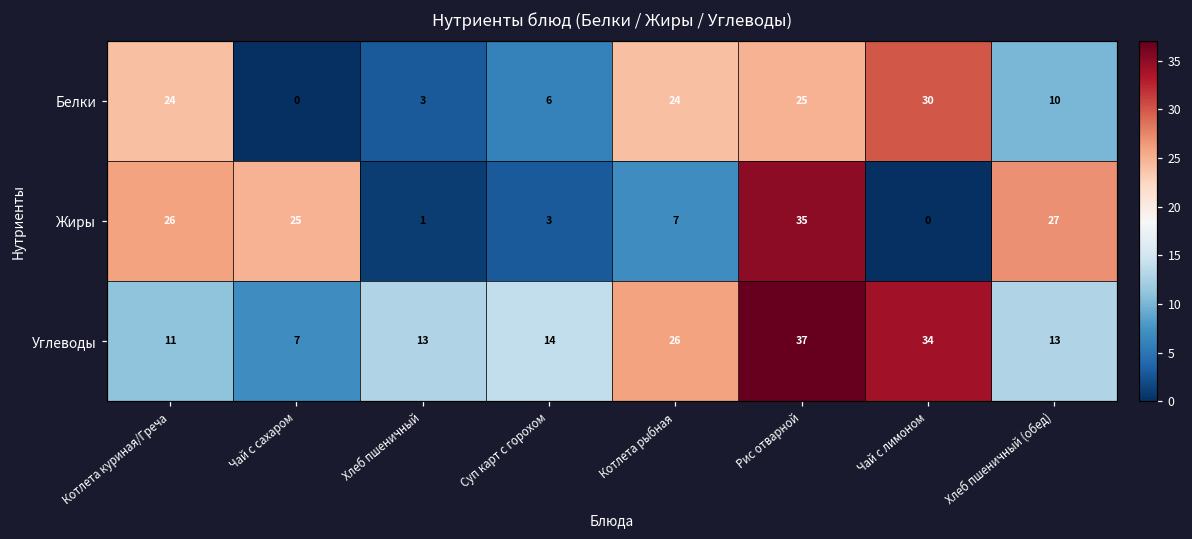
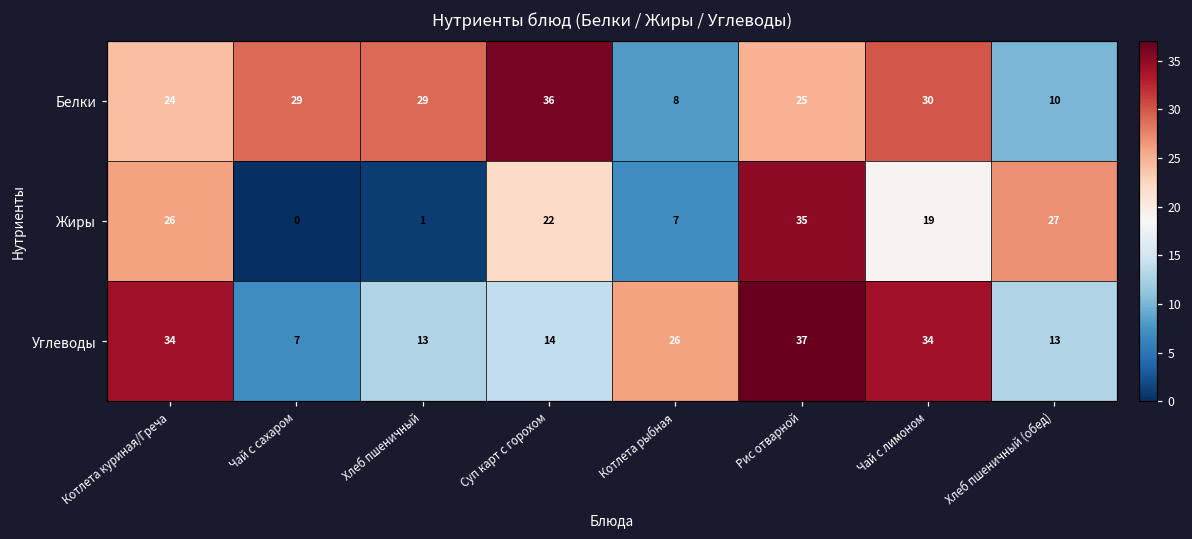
Белки, Чай с сахаром: 0 -> 29
Белки, Хлеб пшеничный: 3 -> 29
Белки, Суп карт с горохом: 6 -> 36
Белки, Котлета рыбная: 24 -> 8
Жиры, Чай с сахаром: 25 -> 0
Жиры, Суп карт с горохом: 3 -> 22
Жиры, Чай с лимоном: 0 -> 19
Углеводы, Котлета куриная/Греча: 11 -> 34
